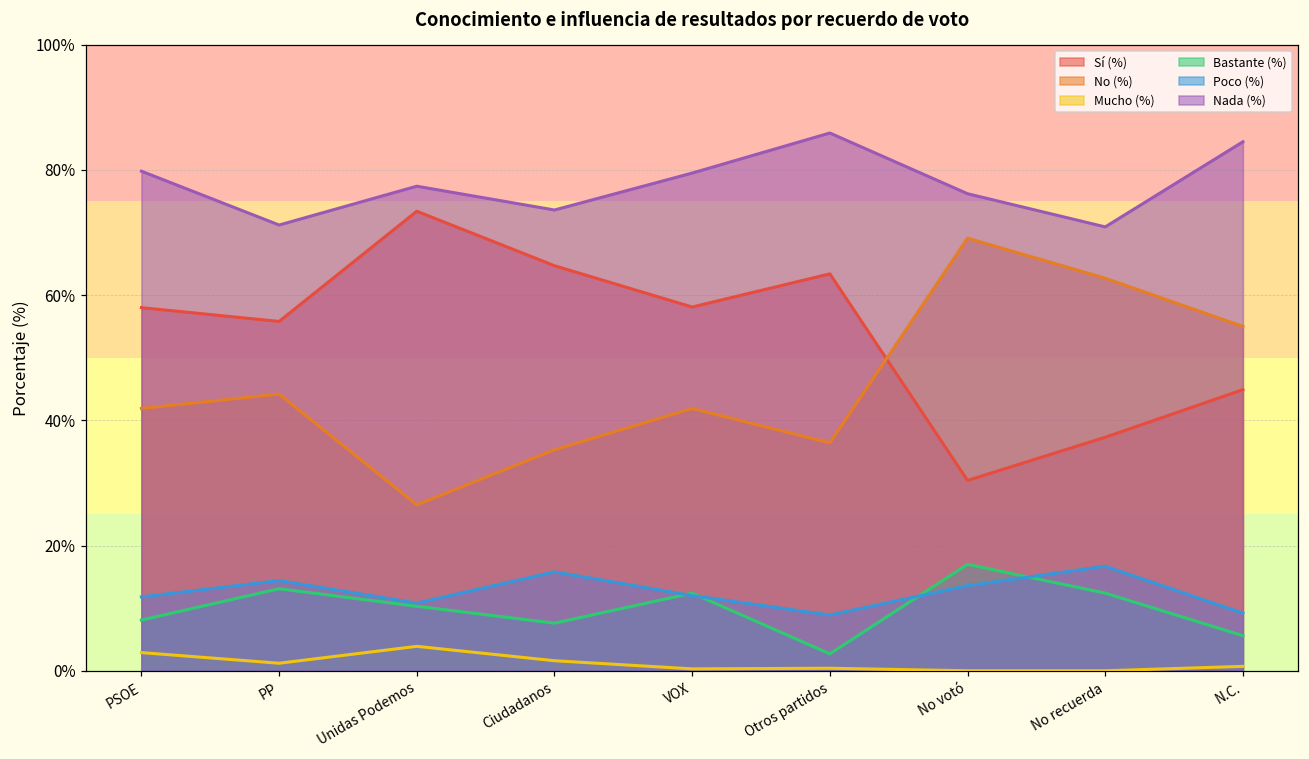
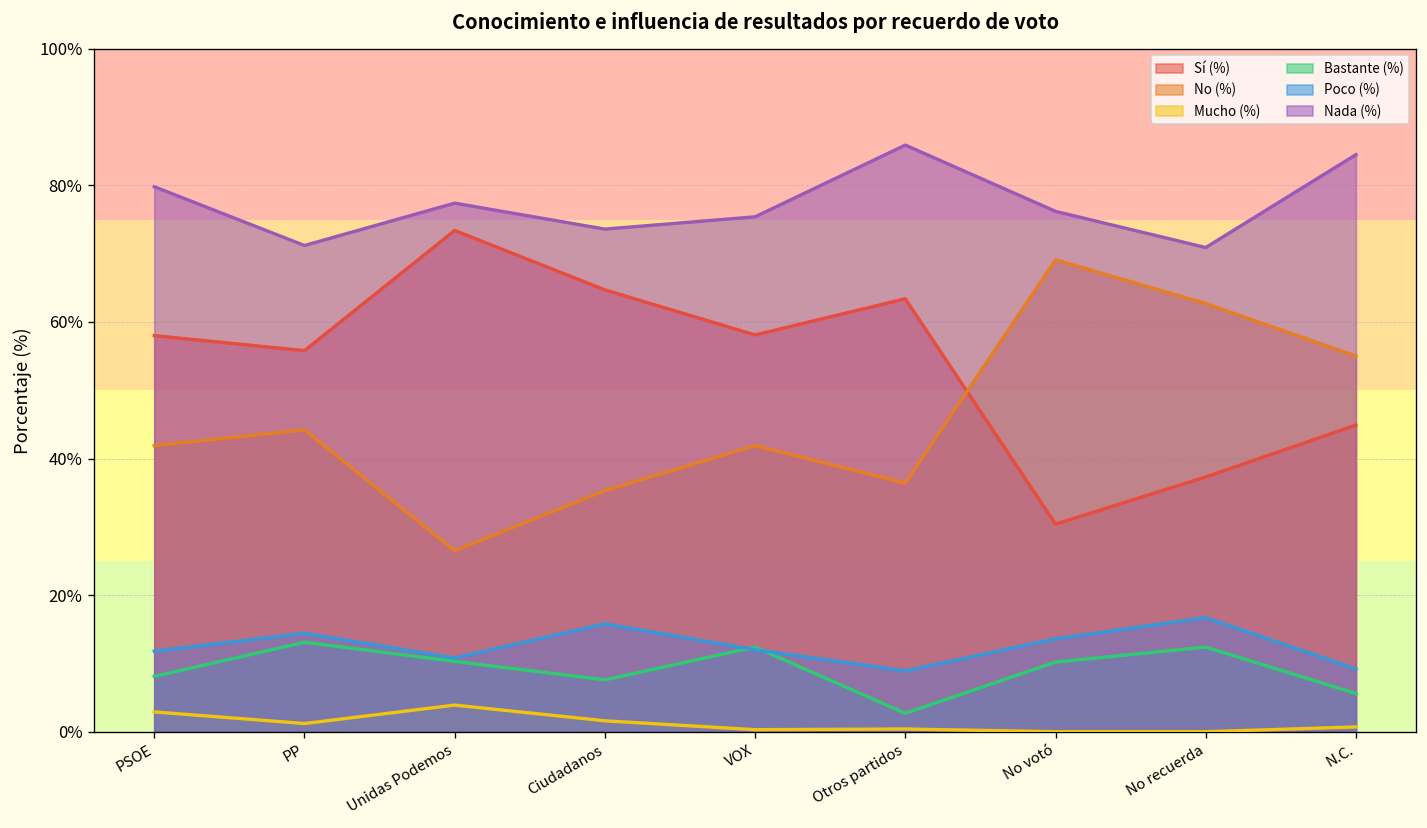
Nada (%), VOX: 80% -> 75%
Bastante (%), No votó: 17% -> 10%
